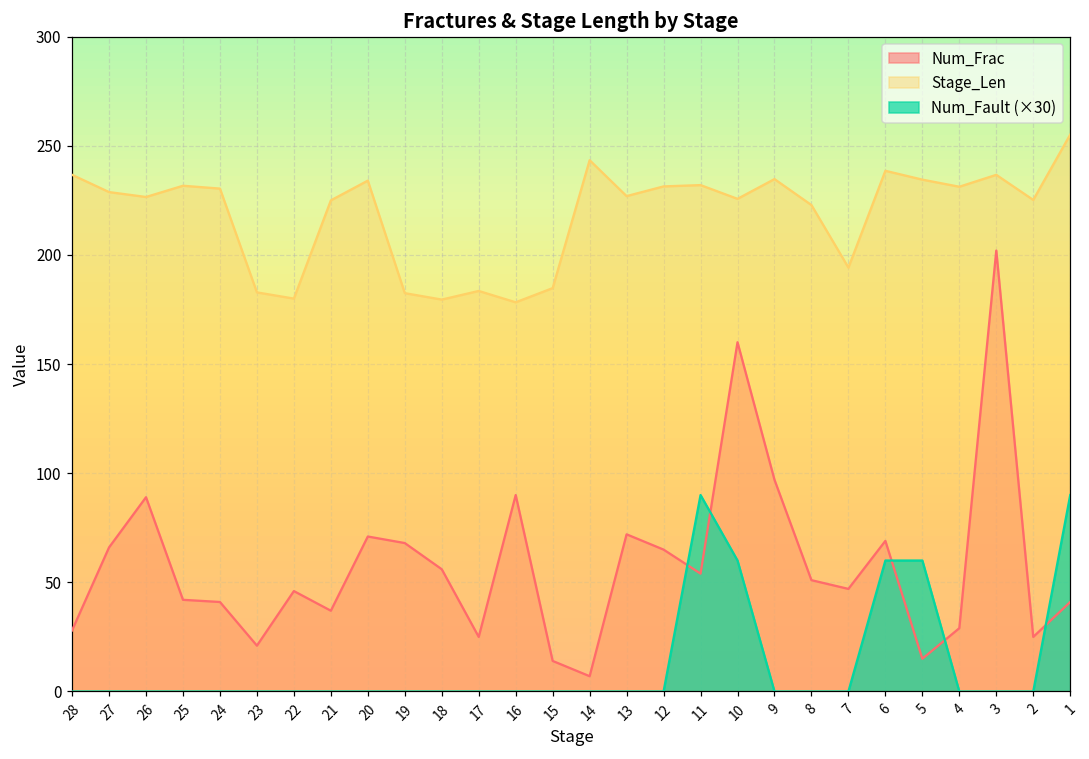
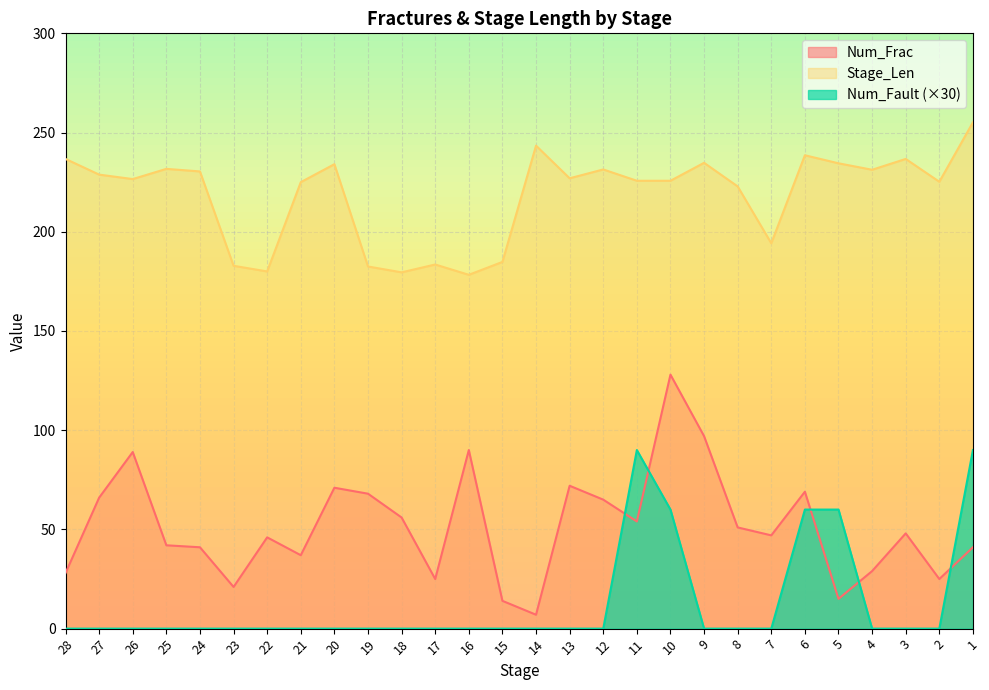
Stage_Len, 11: 232 -> 226
Num_Frac, 10: 160 -> 128
Num_Frac, 3: 202 -> 48
